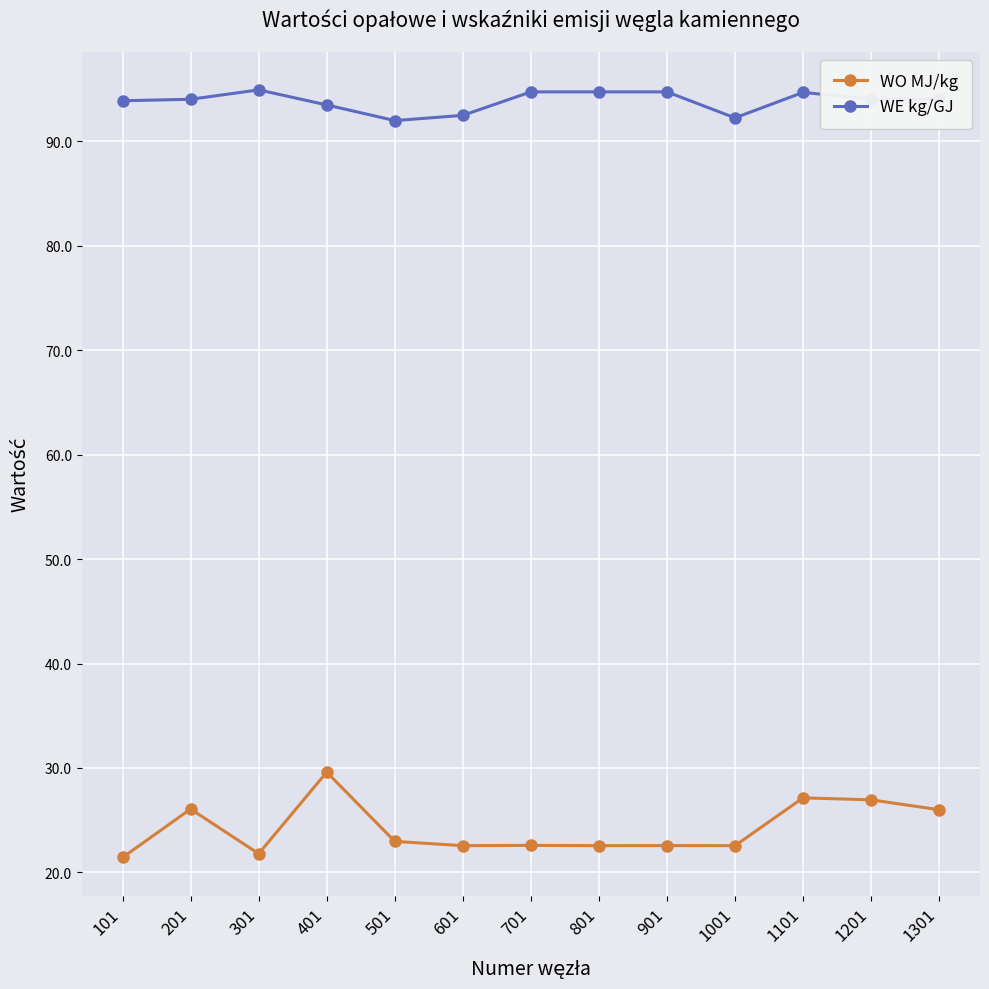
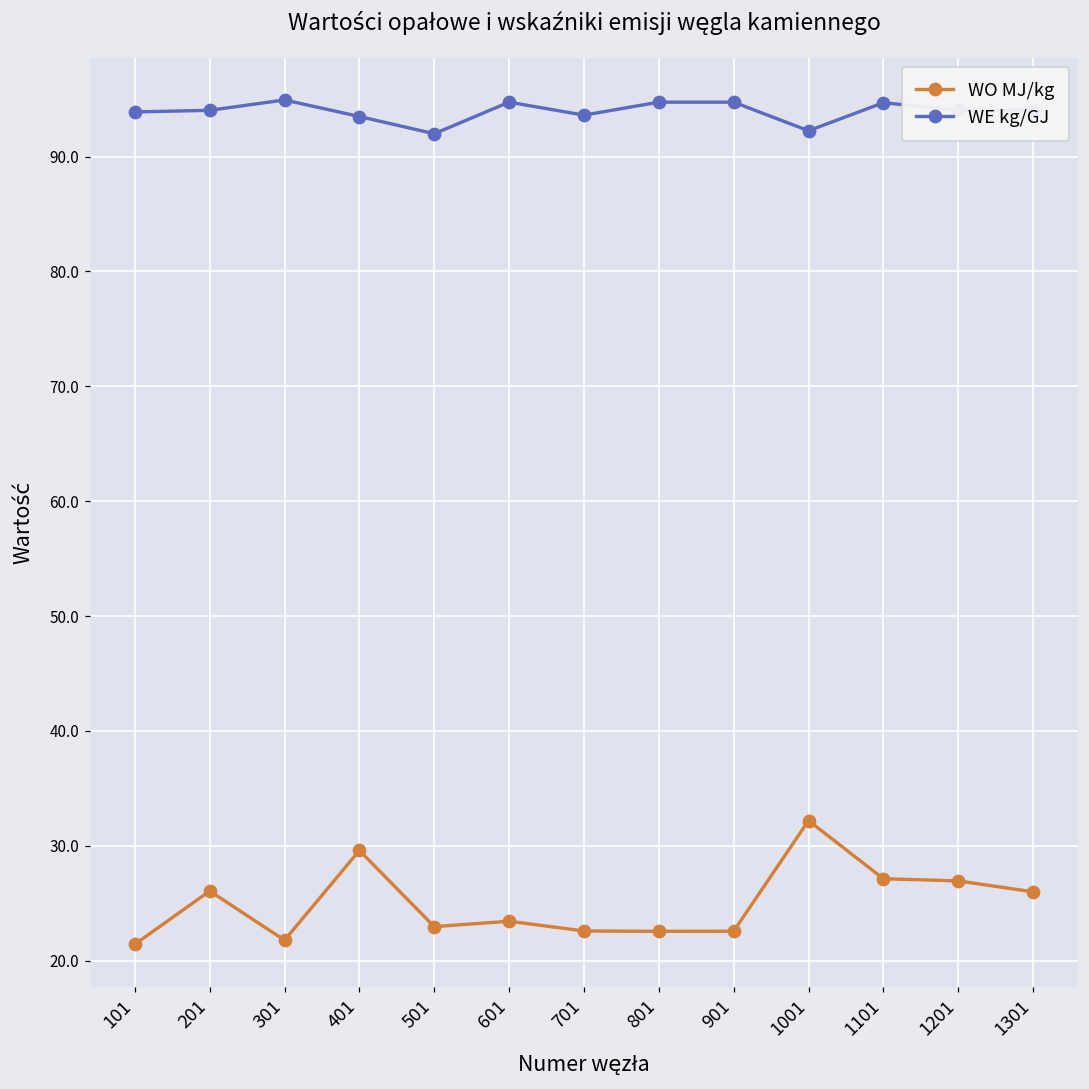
WO MJ/kg, 601: 22.6 -> 23.4
WE kg/GJ, 601: 92.5 -> 94.7
WE kg/GJ, 701: 94.7 -> 93.6
WO MJ/kg, 1001: 22.6 -> 32.2
